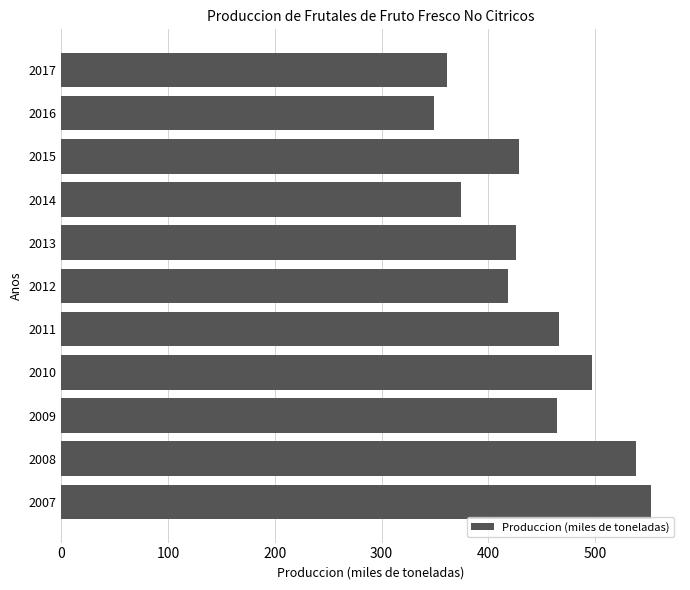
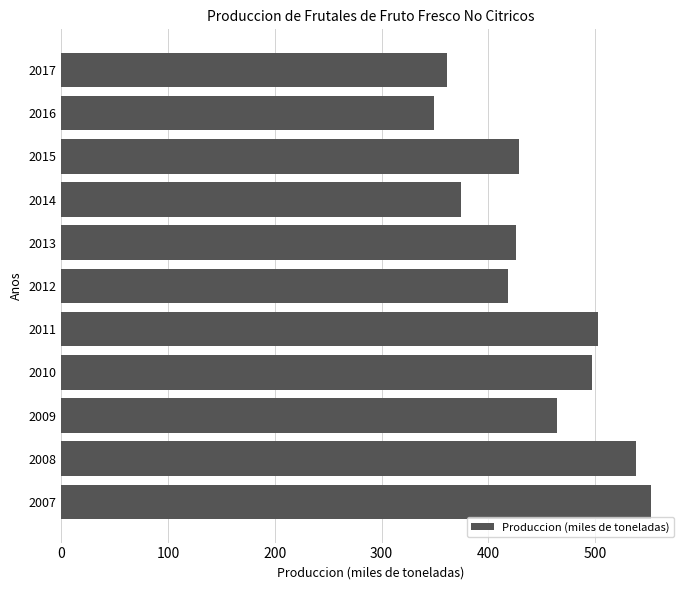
2011: 466 -> 502
